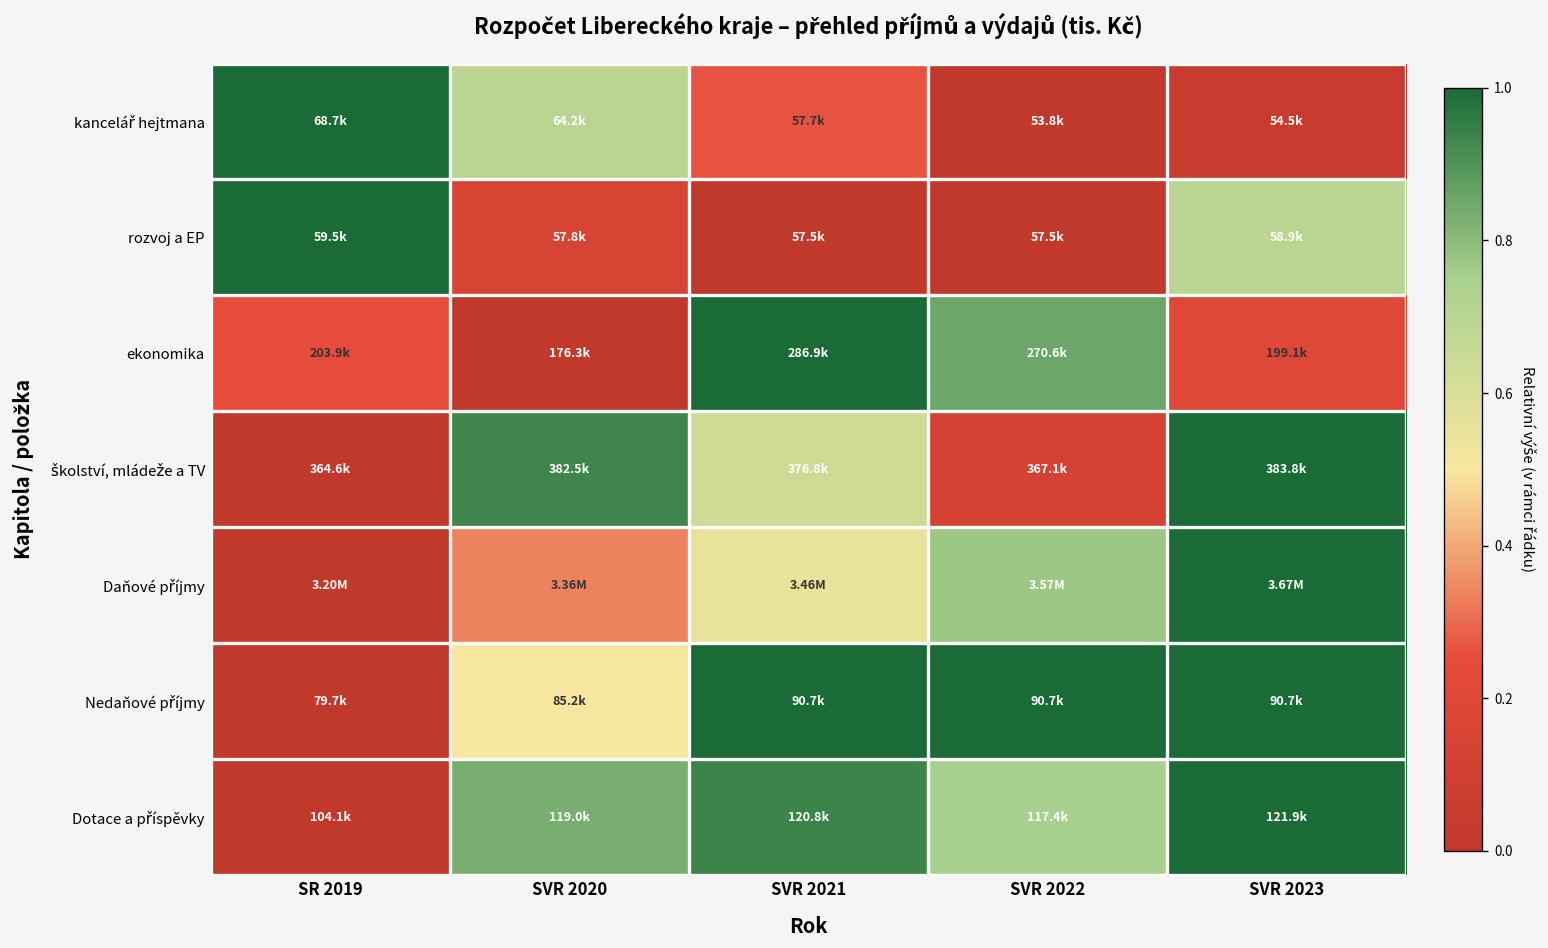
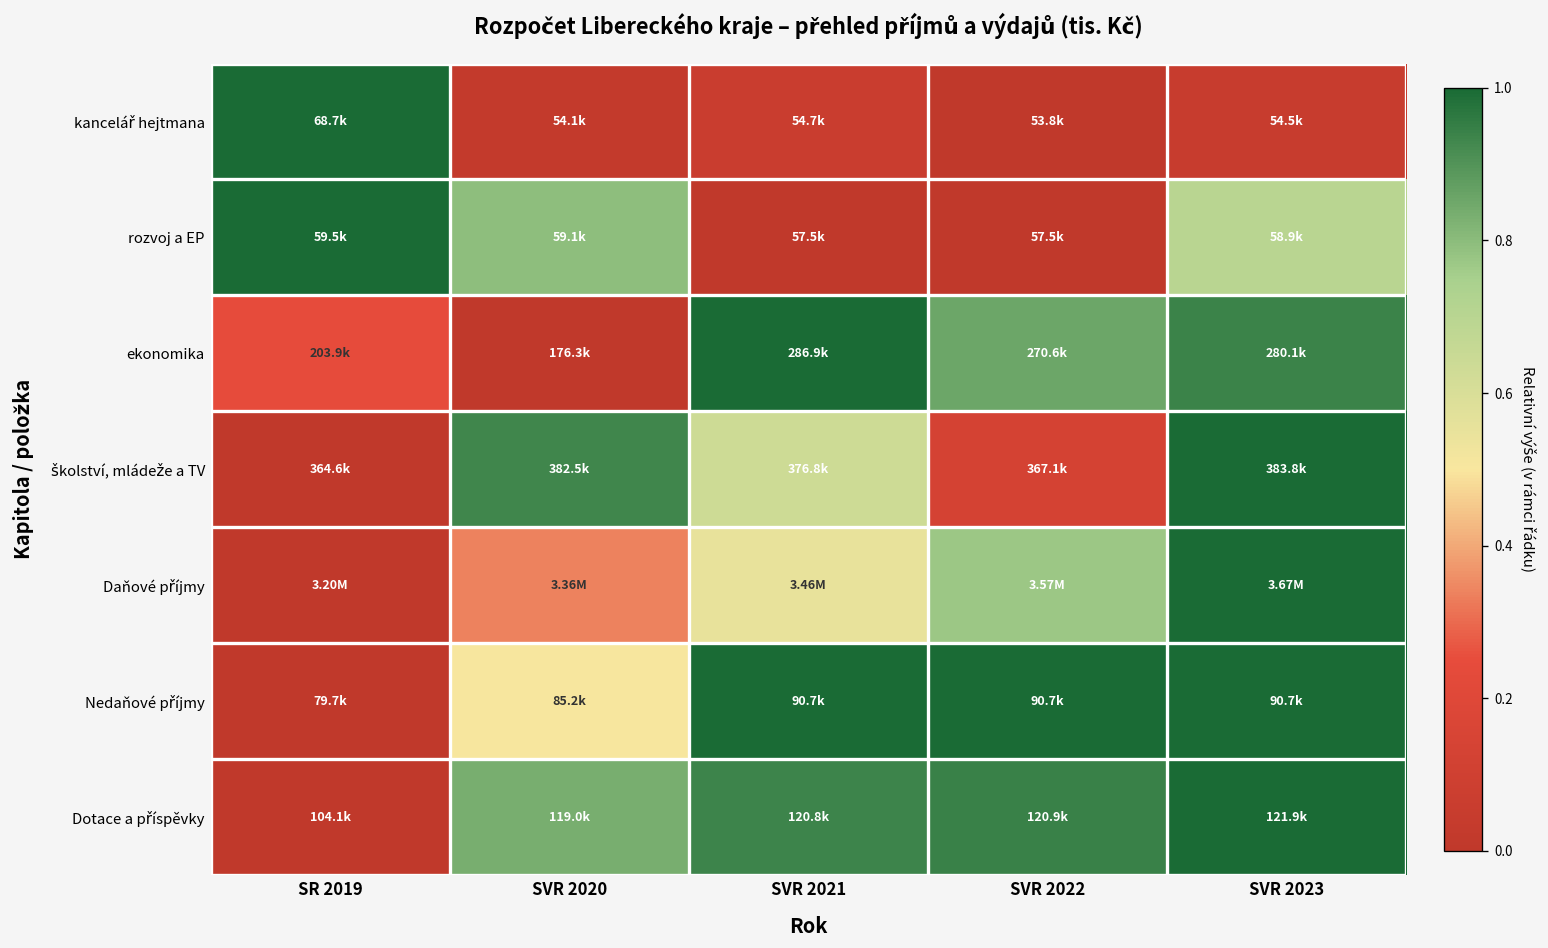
kancelář hejtmana, SVR 2020: 64.2k -> 54.1k
kancelář hejtmana, SVR 2021: 57.7k -> 54.7k
rozvoj a EP, SVR 2020: 57.8k -> 59.1k
ekonomika, SVR 2023: 199.1k -> 280.1k
Dotace a příspěvky, SVR 2022: 117.4k -> 120.9k
